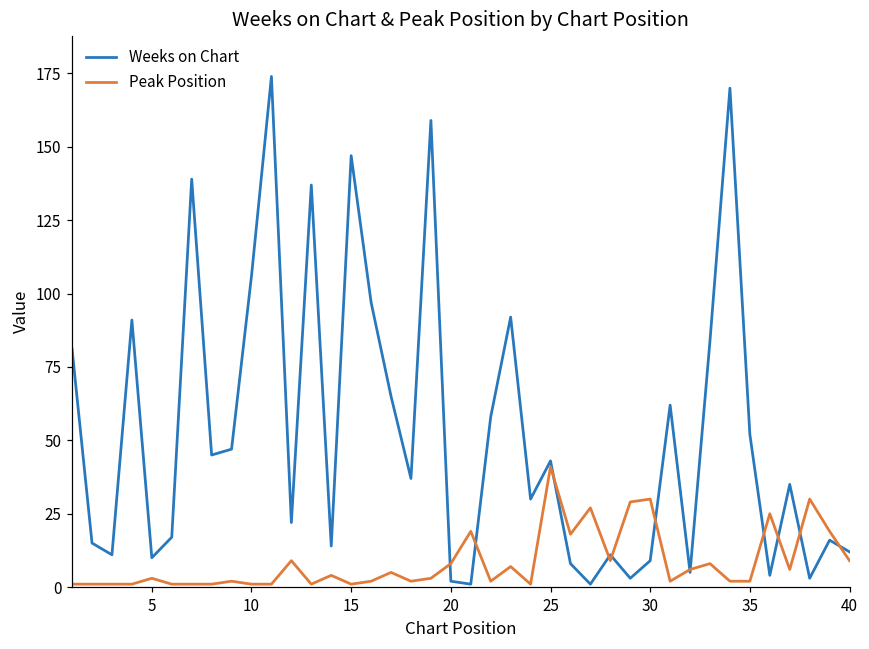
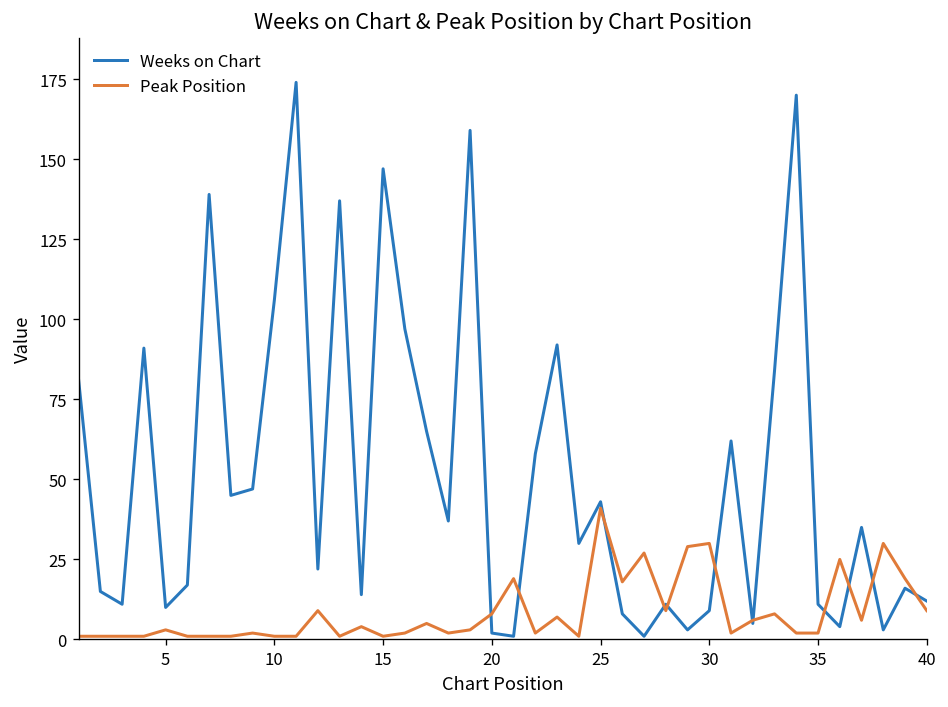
Weeks on Chart, 35: 52 -> 11
